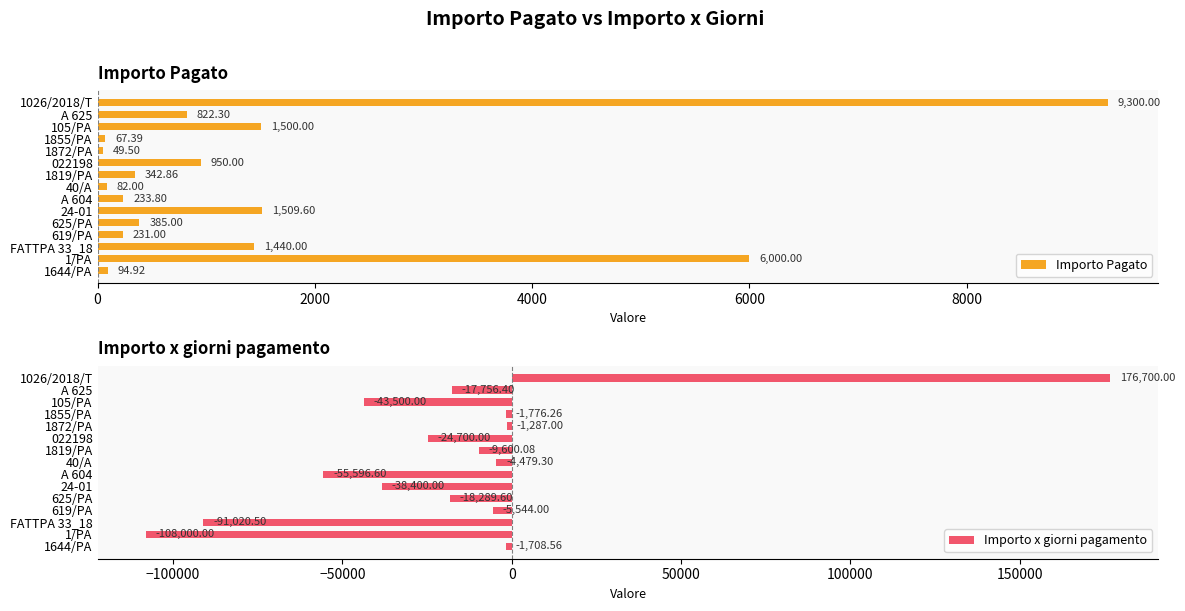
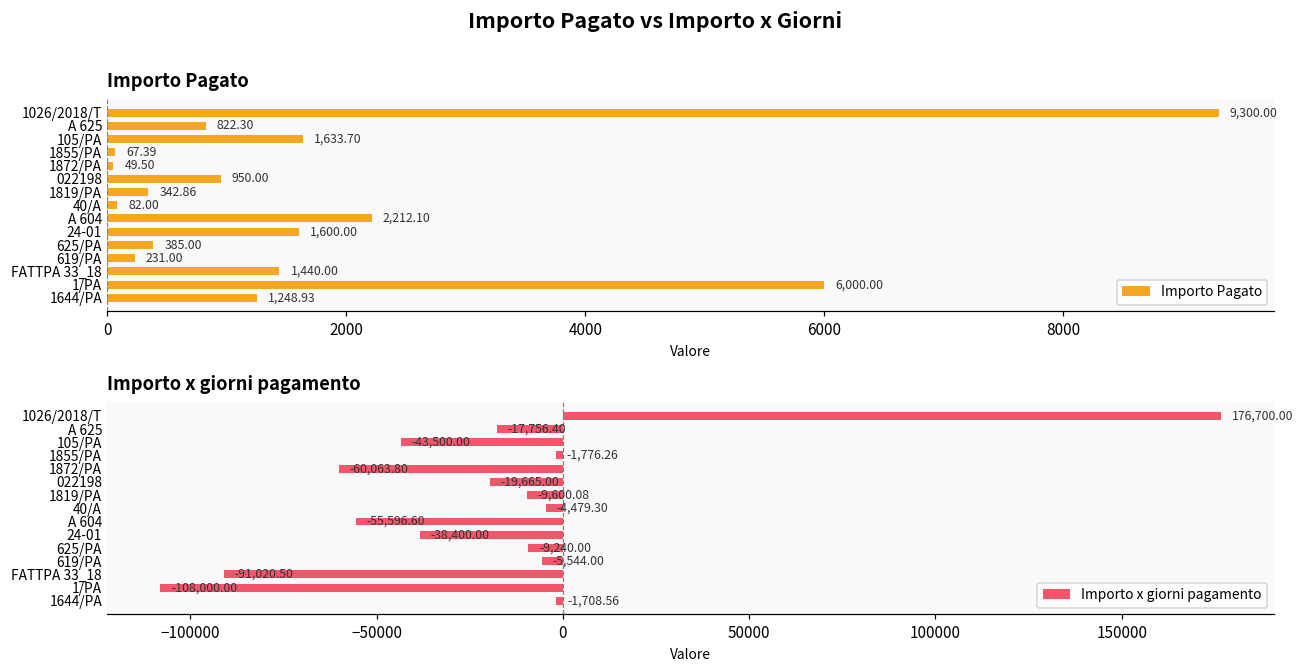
Importo Pagato, 105/PA: 1,500.00 -> 1,633.70
Importo Pagato, A 604: 233.80 -> 2,212.10
Importo Pagato, 24-01: 1,509.60 -> 1,600.00
Importo Pagato, 1644/PA: 94.92 -> 1,248.93
Importo x giorni pagamento, 1872/PA: -1,287.00 -> -60,063.80
Importo x giorni pagamento, 022198: -24,700.00 -> -19,665.00
Importo x giorni pagamento, 625/PA: -18,289.60 -> -9,240.00
